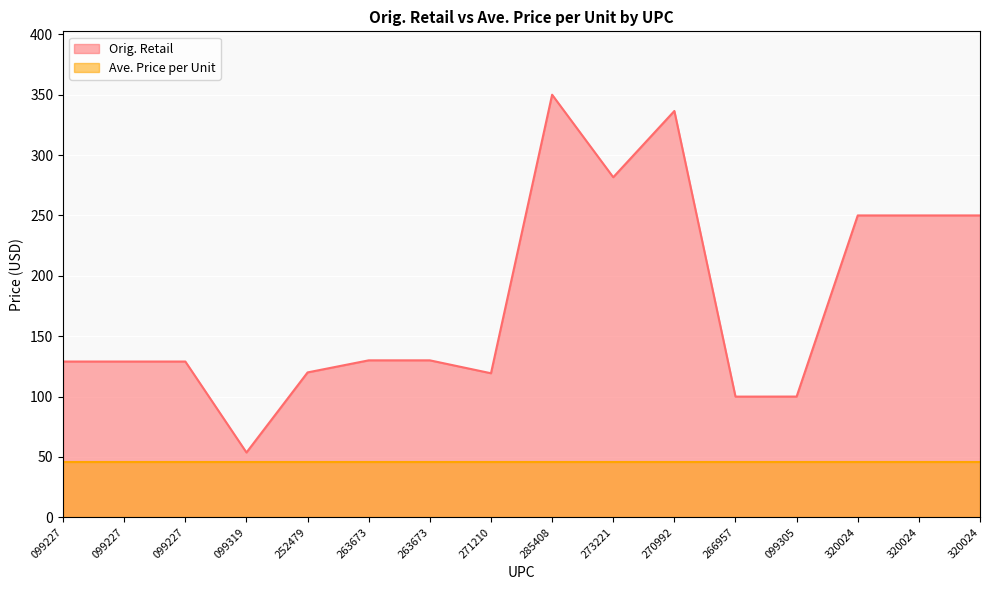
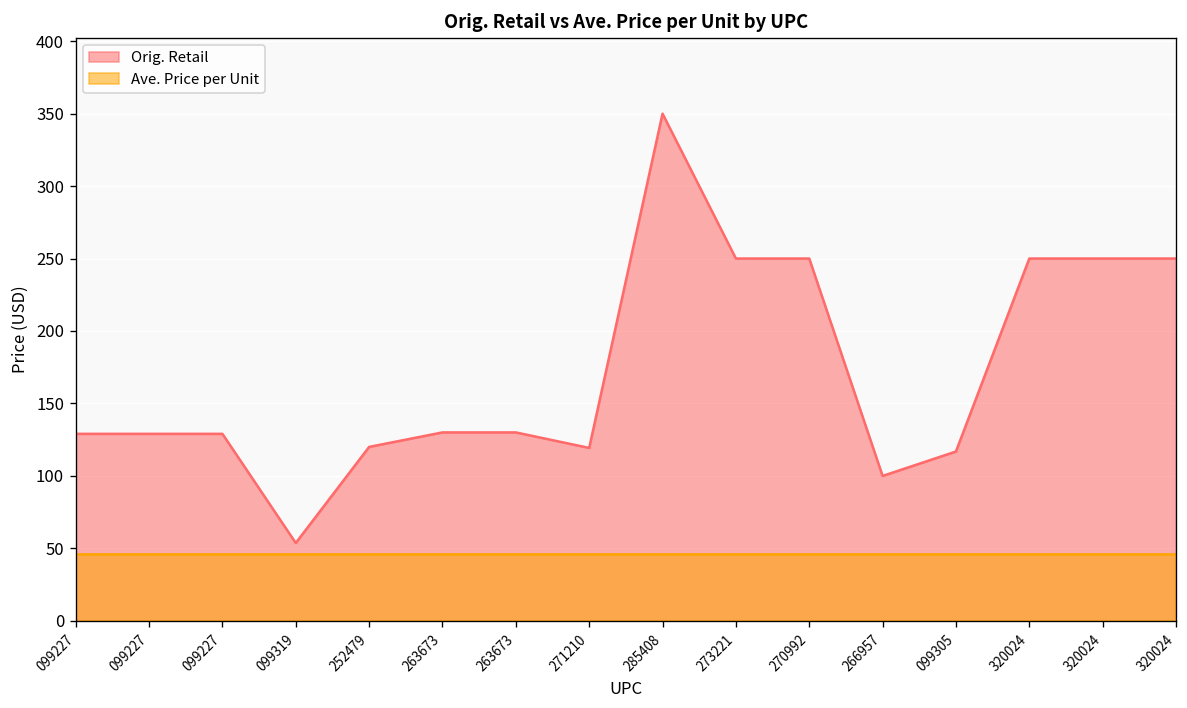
Orig. Retail, 273221: 282 -> 250
Orig. Retail, 270992: 336 -> 250
Orig. Retail, 099305: 100 -> 117
